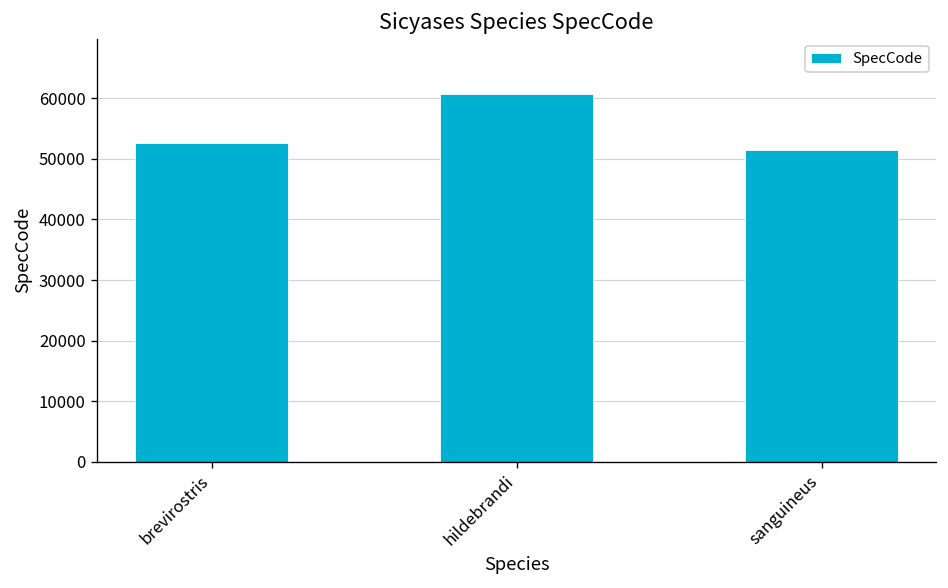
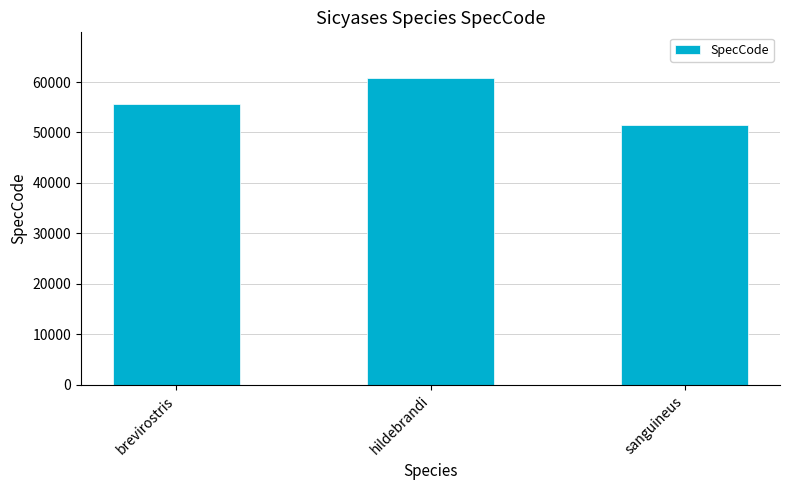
brevirostris: 53000 -> 56000
